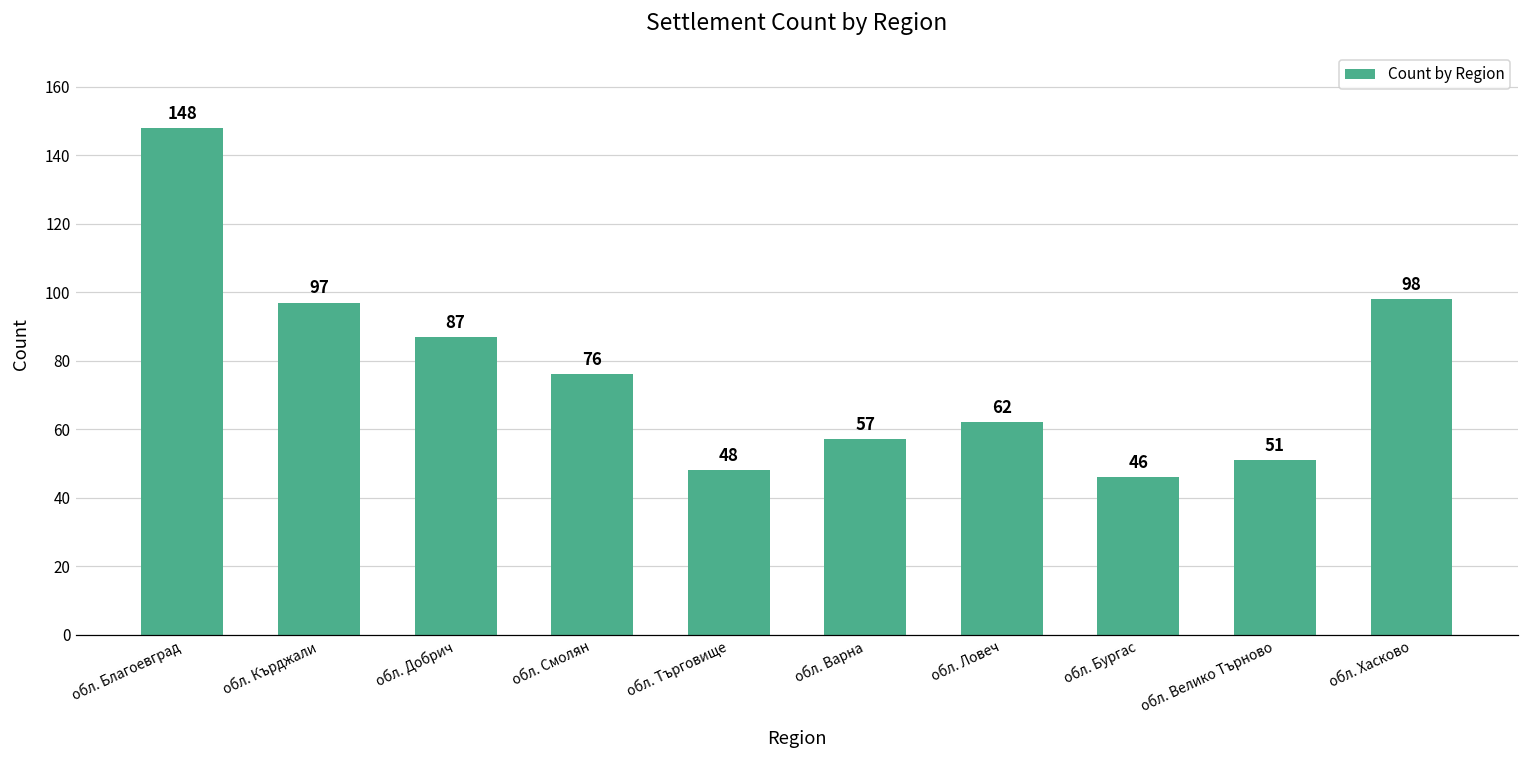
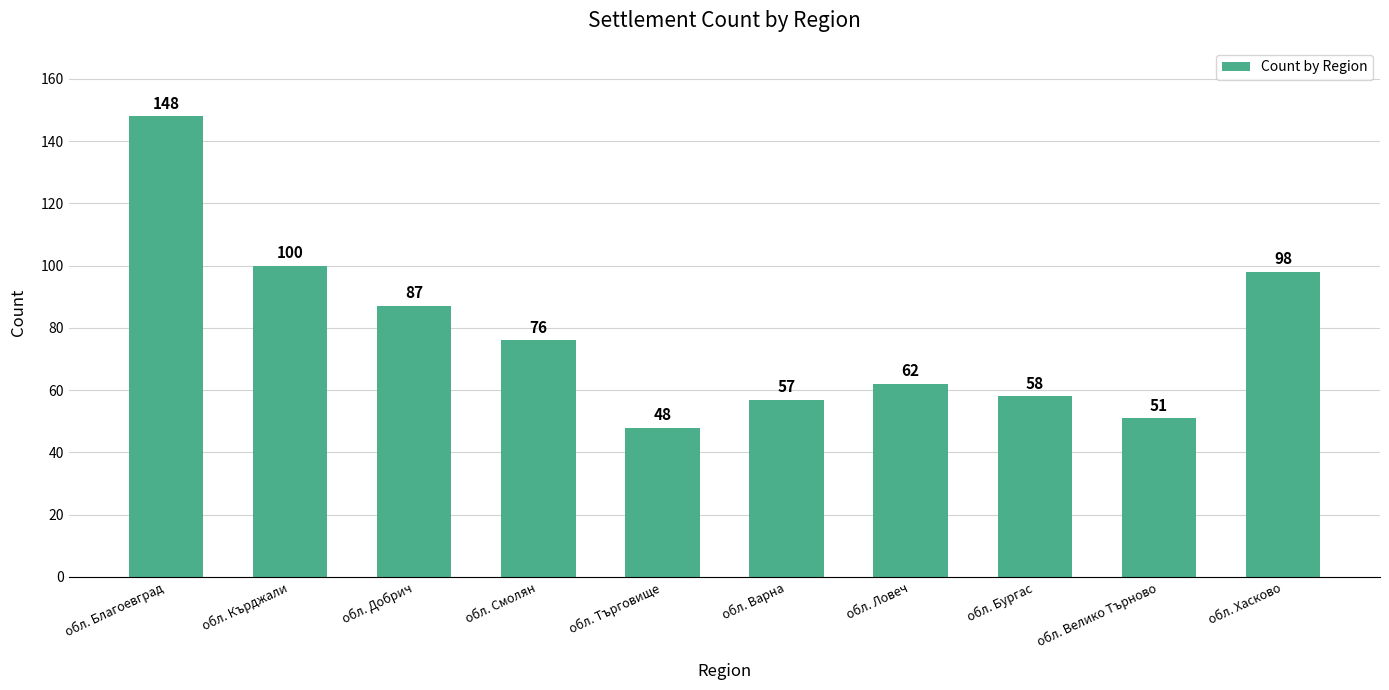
обл. Кърджали: 97 -> 100
обл. Бургас: 46 -> 58
